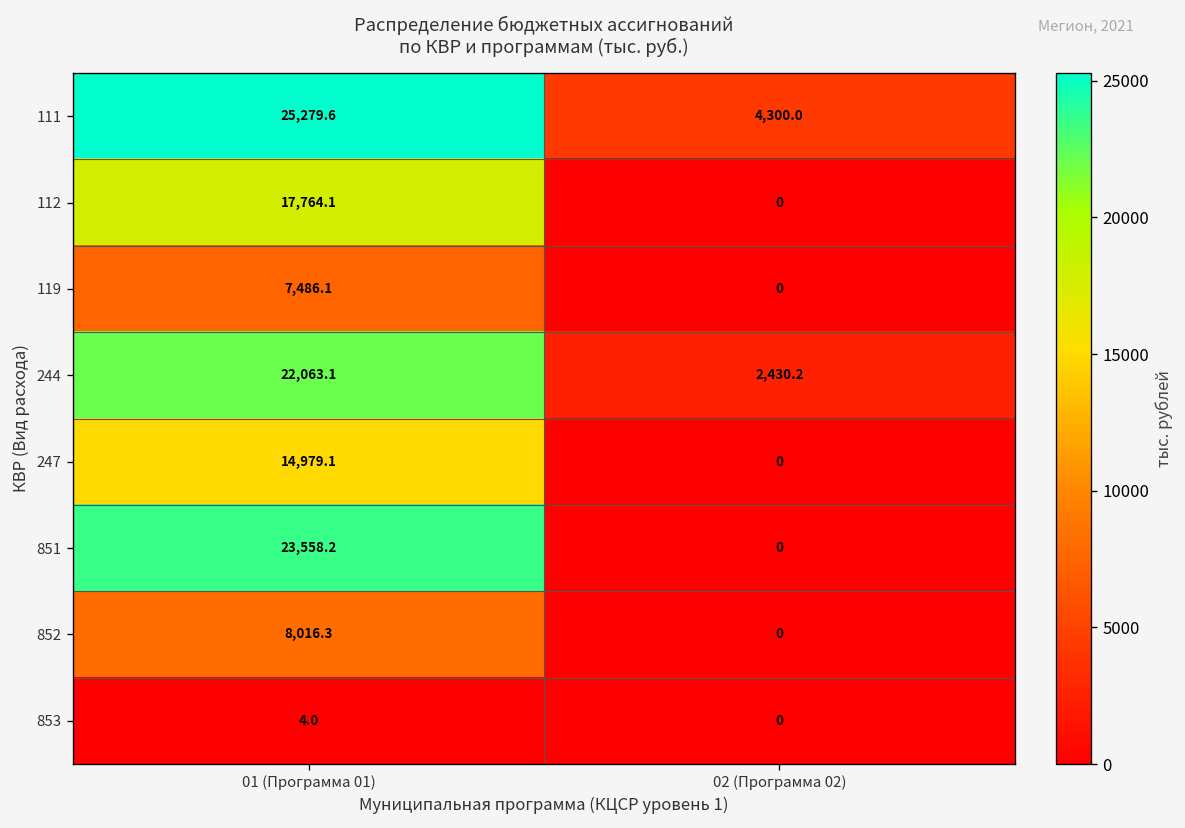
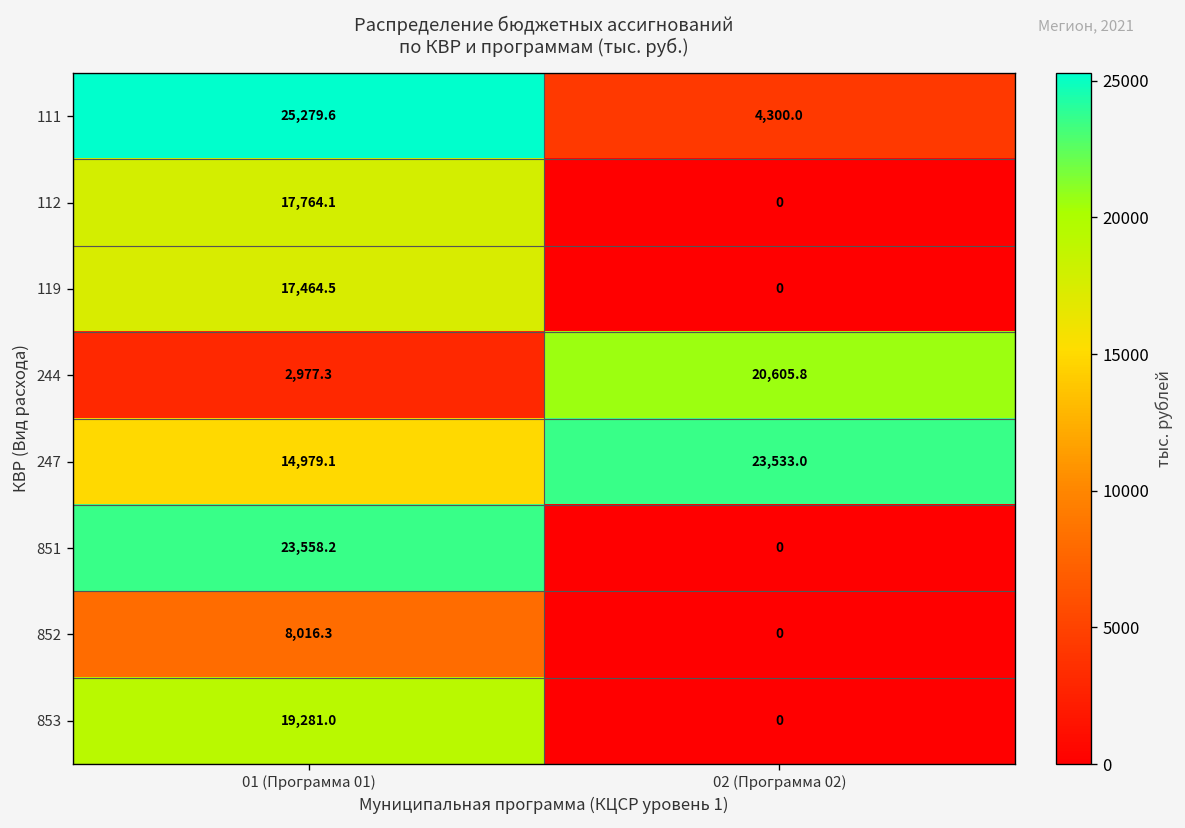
119, 01 (Программа 01): 7,486.1 -> 17,464.5
244, 01 (Программа 01): 22,063.1 -> 2,977.3
244, 02 (Программа 02): 2,430.2 -> 20,605.8
247, 02 (Программа 02): 0 -> 23,533.0
853, 01 (Программа 01): 4.0 -> 19,281.0
